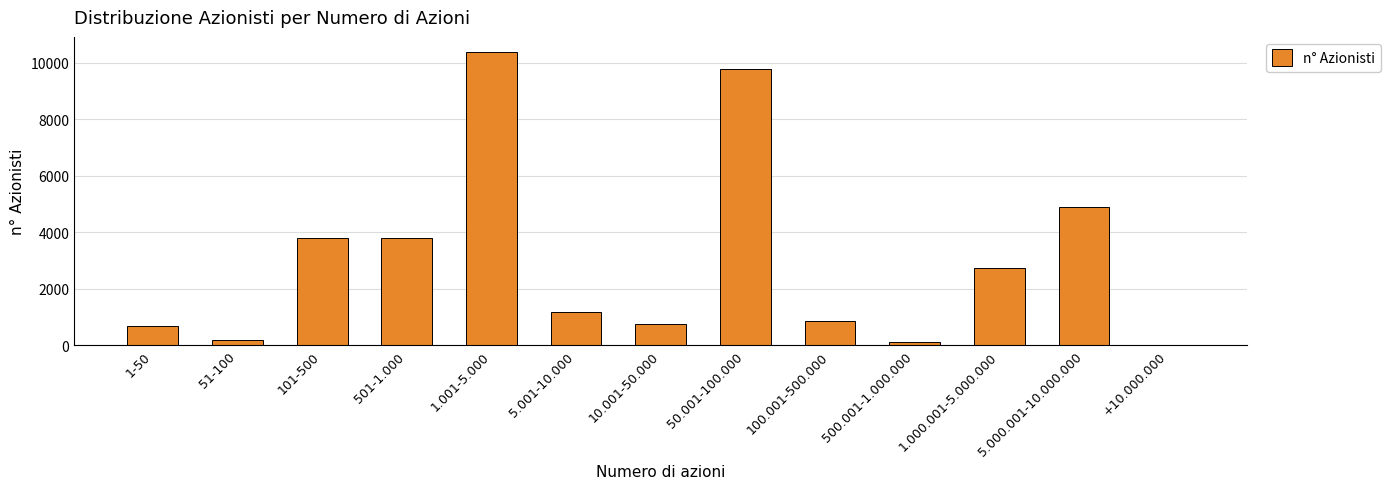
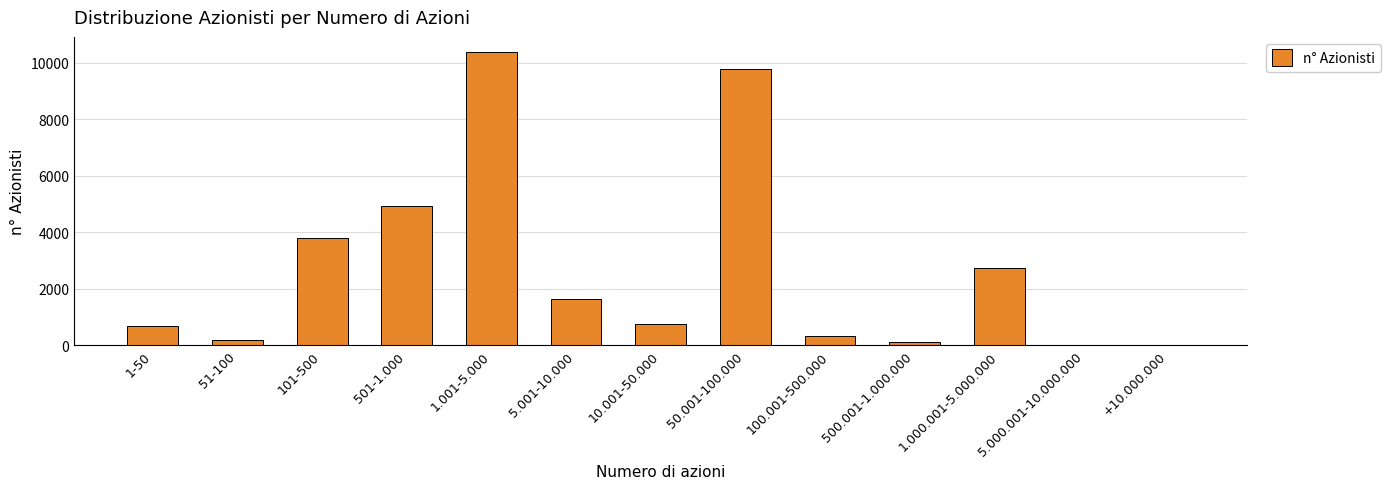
501-1.000: 3800 -> 4900
5.001-10.000: 1200 -> 1600
100.001-500.000: 900 -> 300
5.000.001-10.000.000: 4900 -> 0
